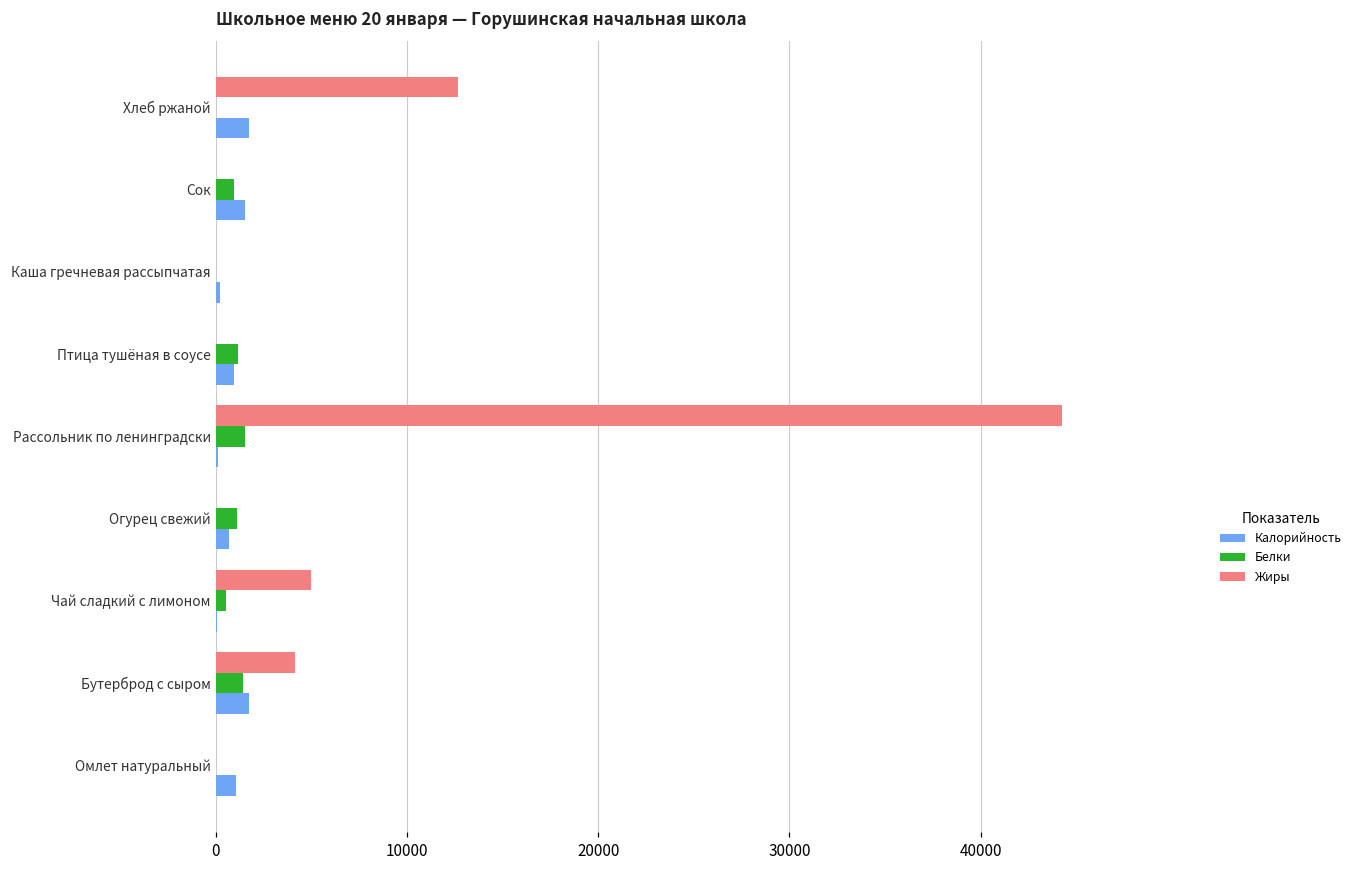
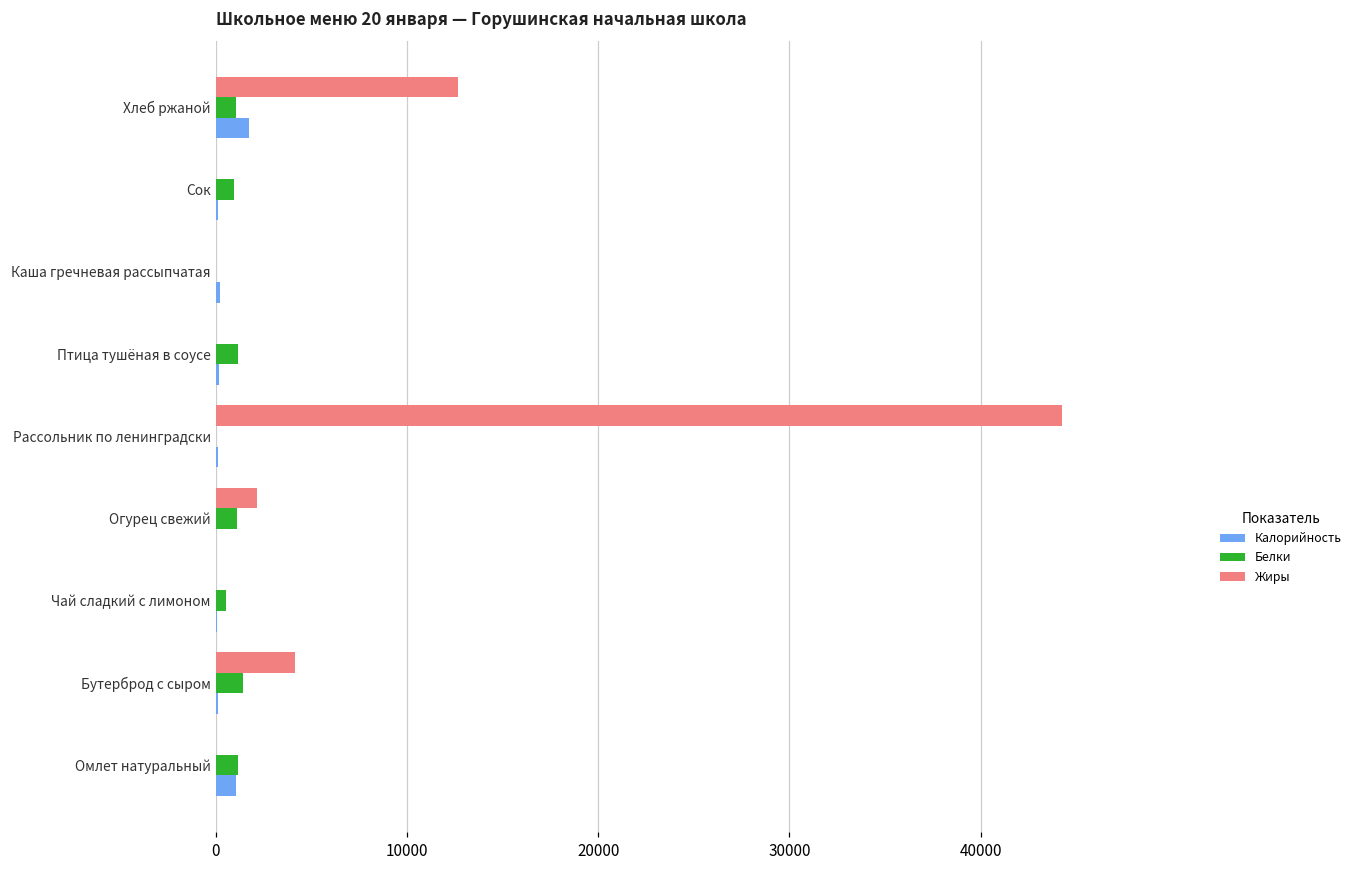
Белки, Хлеб ржаной: 0 -> 1000
Калорийность, Сок: 1500 -> 100
Калорийность, Птица тушёная в соусе: 900 -> 200
Белки, Рассольник по ленинградски: 1500 -> 0
Жиры, Огурец свежий: 0 -> 2200
Калорийность, Огурец свежий: 700 -> 0
Жиры, Чай сладкий с лимоном: 5000 -> 0
Калорийность, Бутерброд с сыром: 1700 -> 100
Белки, Омлет натуральный: 0 -> 1100
